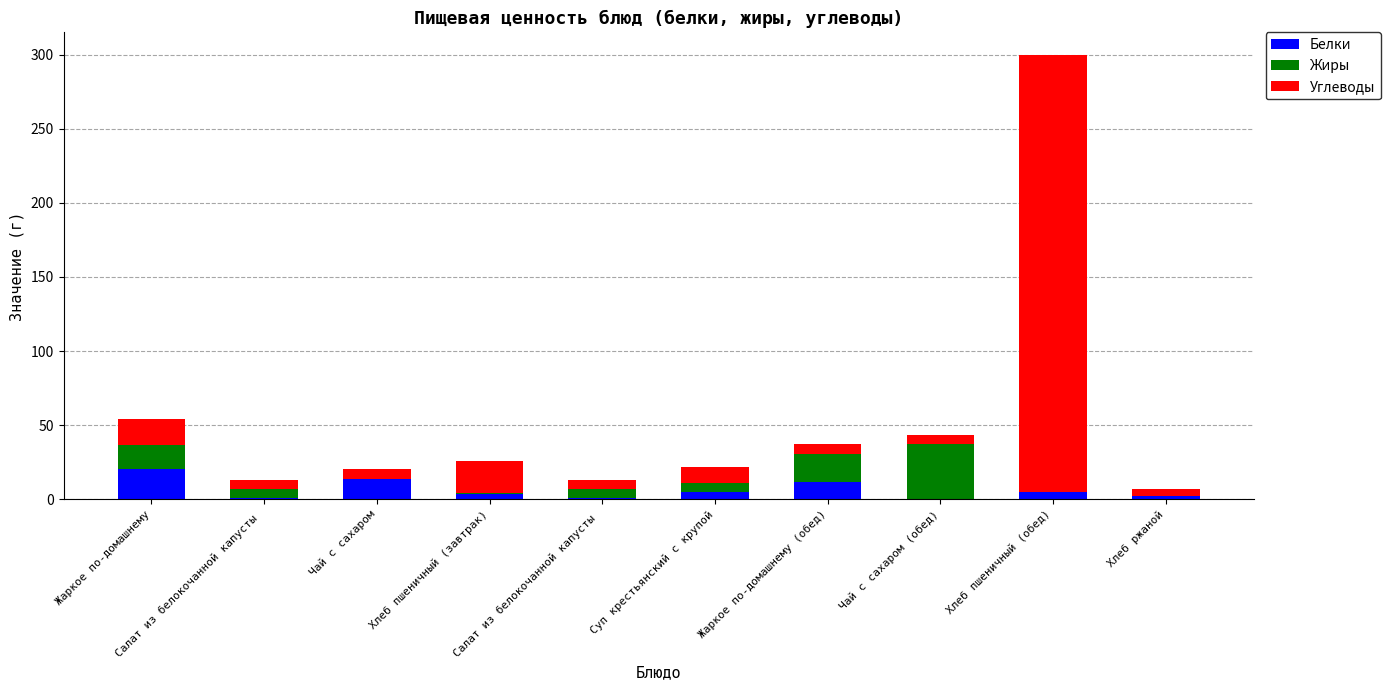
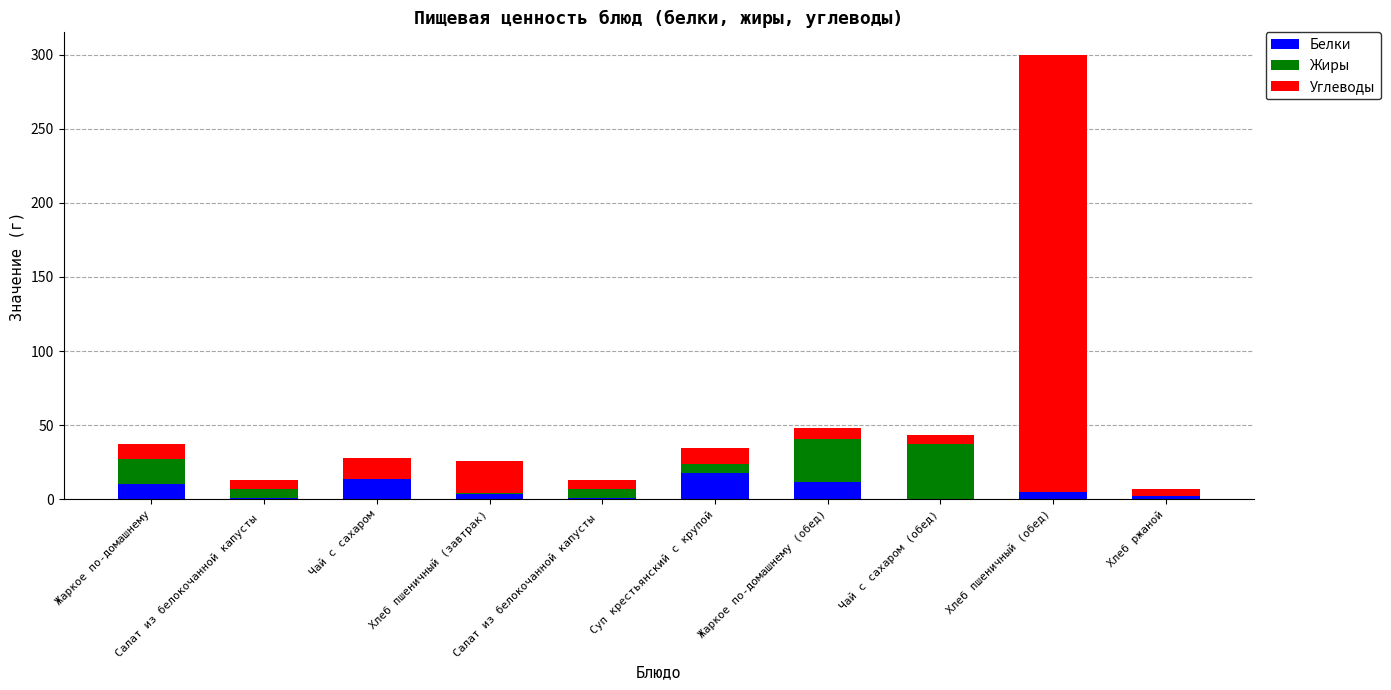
Белки, Жаркое по-домашнему: 20 -> 11
Углеводы, Жаркое по-домашнему: 17 -> 10
Углеводы, Чай с сахаром: 6 -> 14
Белки, Суп крестьянский с крупой: 5 -> 18
Жиры, Жаркое по-домашнему (обед): 19 -> 29
